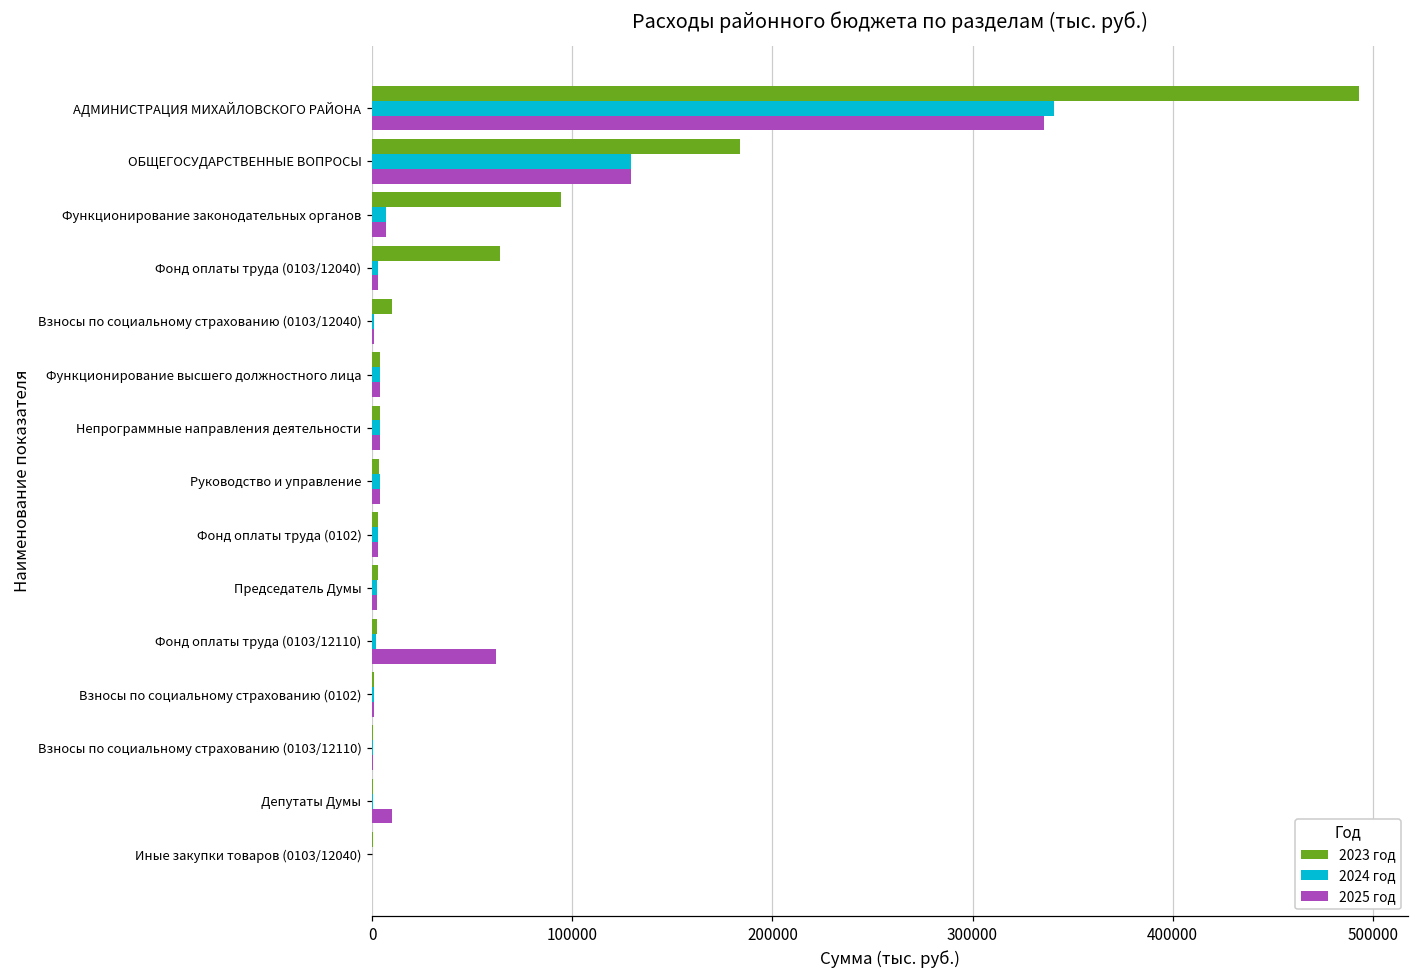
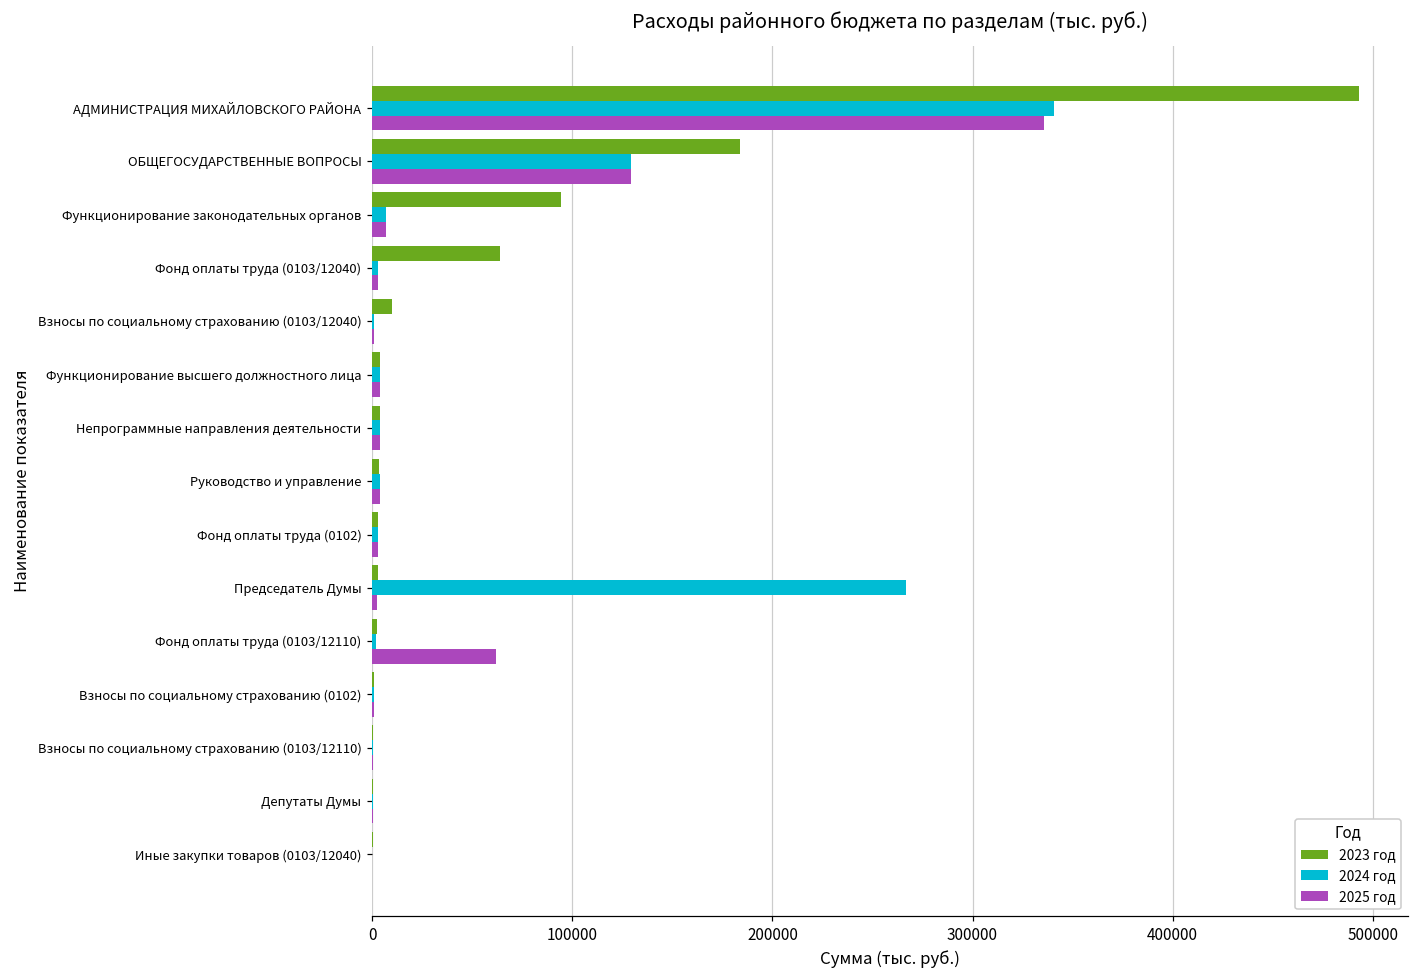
2024 год, Председатель Думы: 3000 -> 267000
2025 год, Депутаты Думы: 10000 -> 1000
